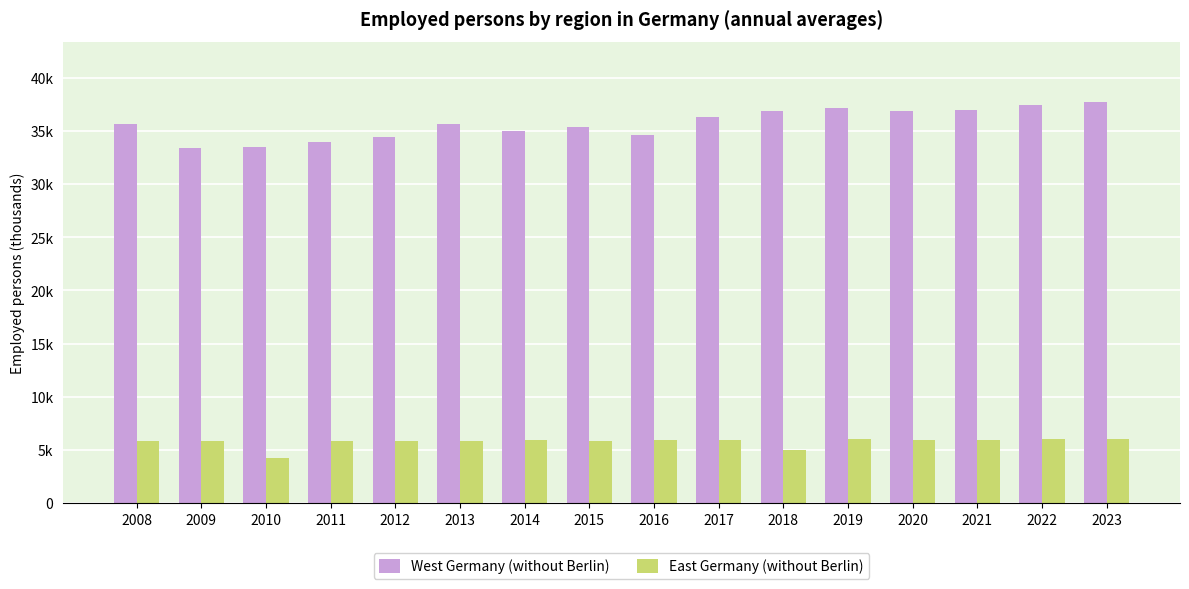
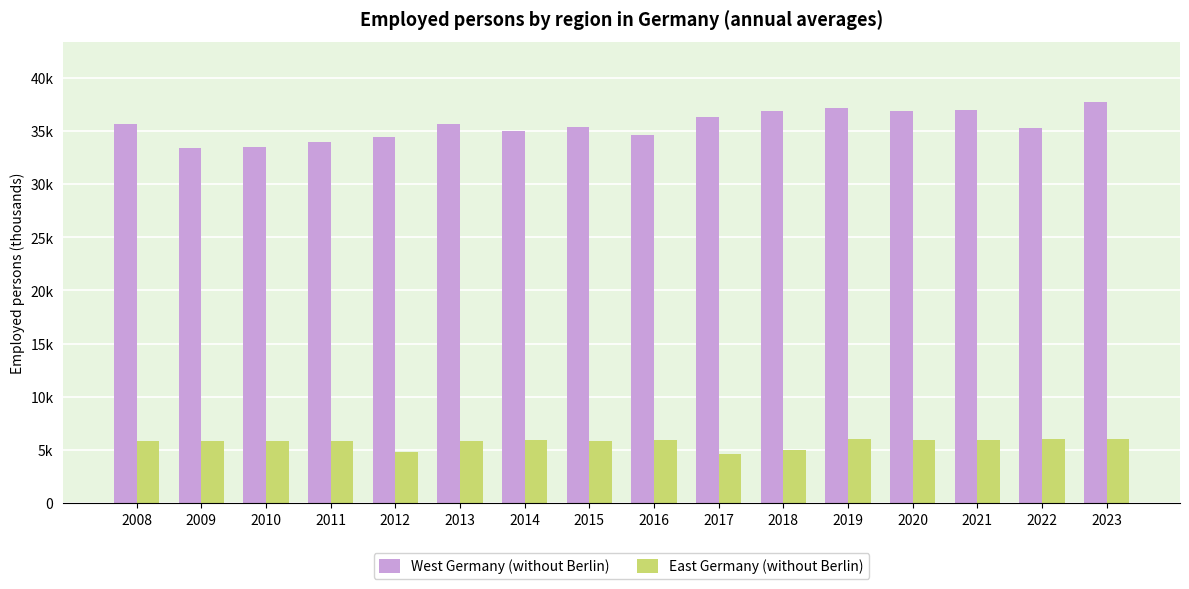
East Germany (without Berlin), 2010: 4200 -> 5900
East Germany (without Berlin), 2012: 5900 -> 4800
East Germany (without Berlin), 2017: 6000 -> 4600
West Germany (without Berlin), 2022: 37400 -> 35300
